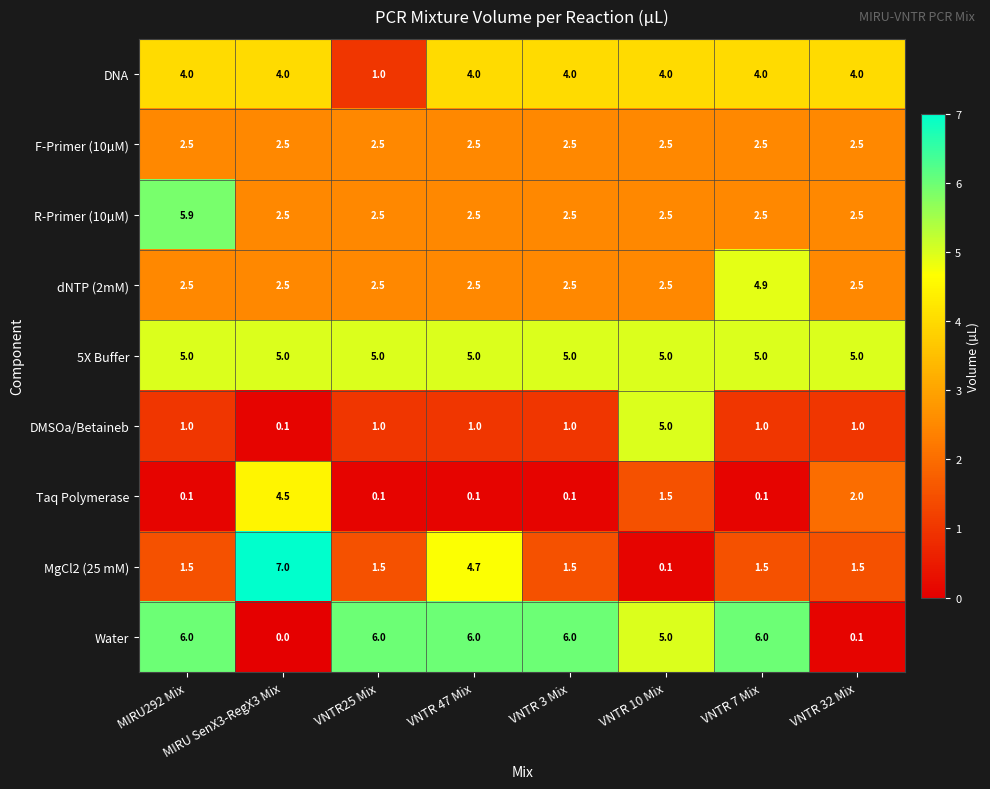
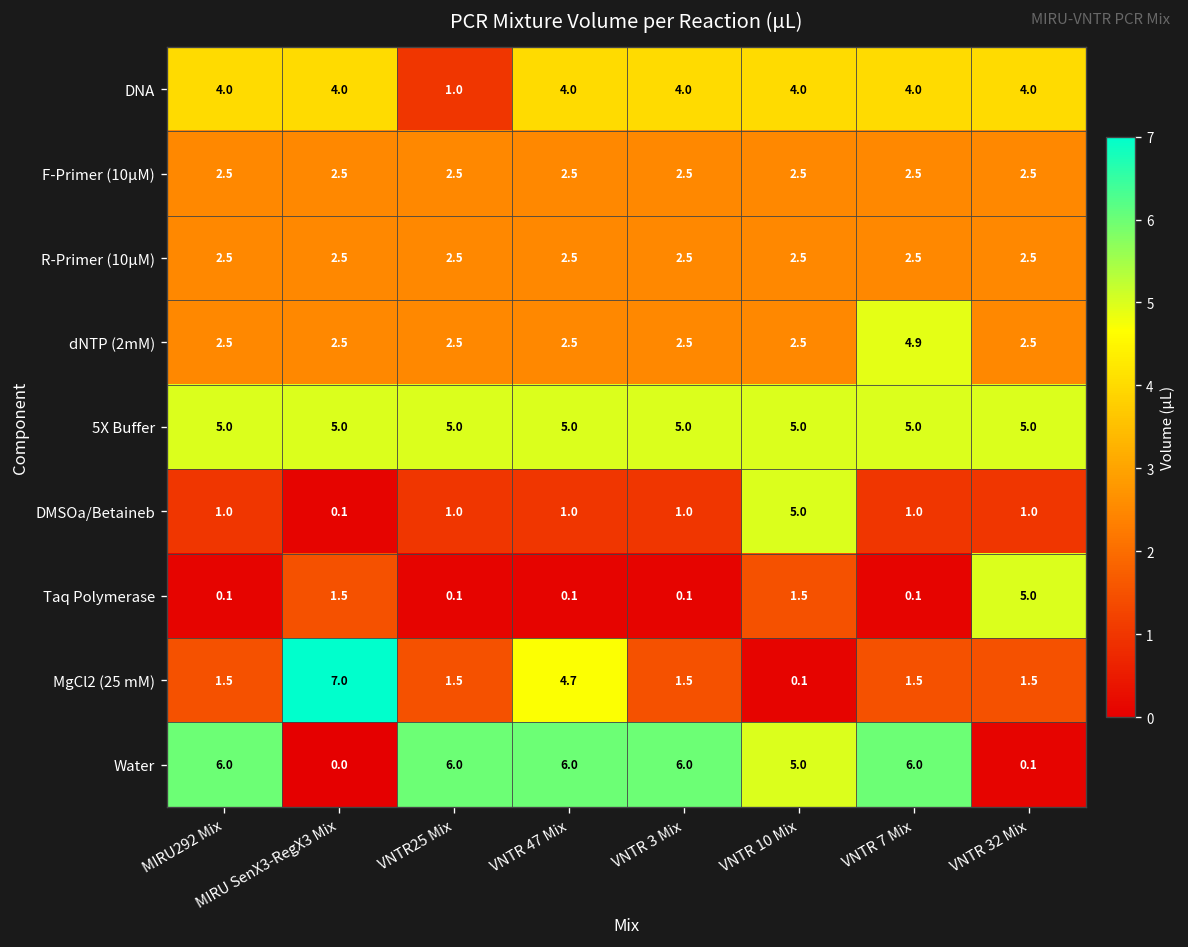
R-Primer (10µM), MIRU292 Mix: 5.9 -> 2.5
Taq Polymerase, MIRU SenX3-RegX3 Mix: 4.5 -> 1.5
Taq Polymerase, VNTR 32 Mix: 2.0 -> 5.0
